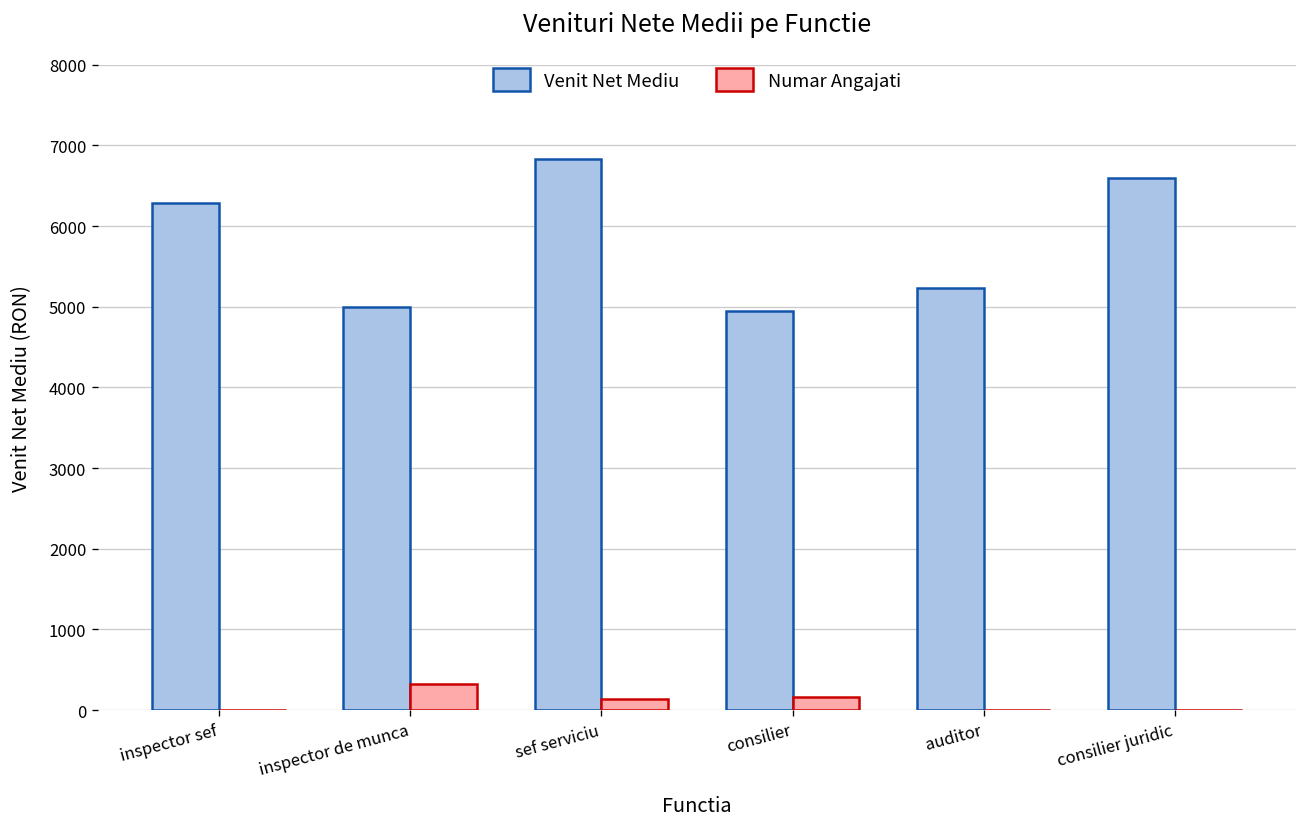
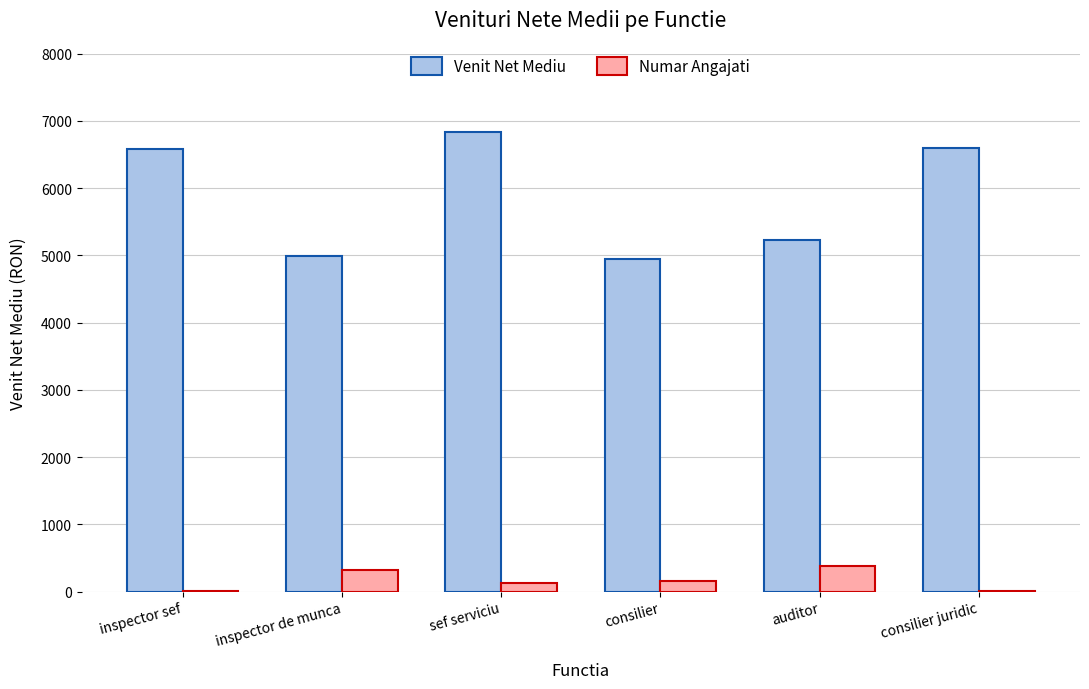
Venit Net Mediu, inspector sef: 6300 -> 6600
Numar Angajati, auditor: 0 -> 400
